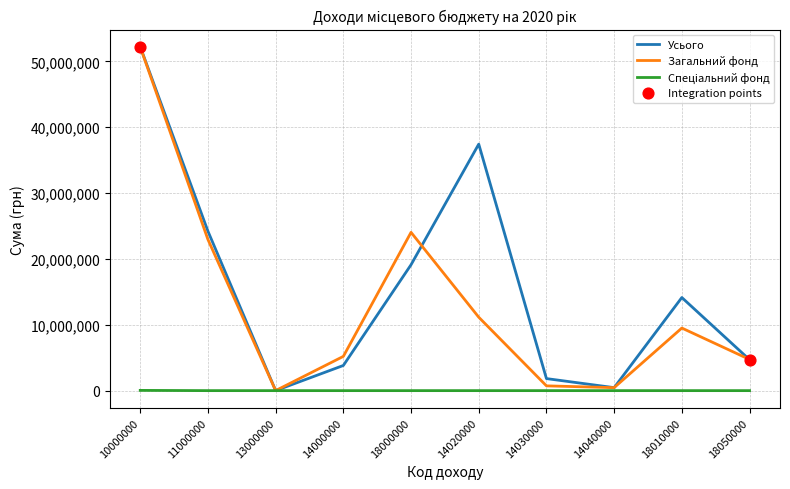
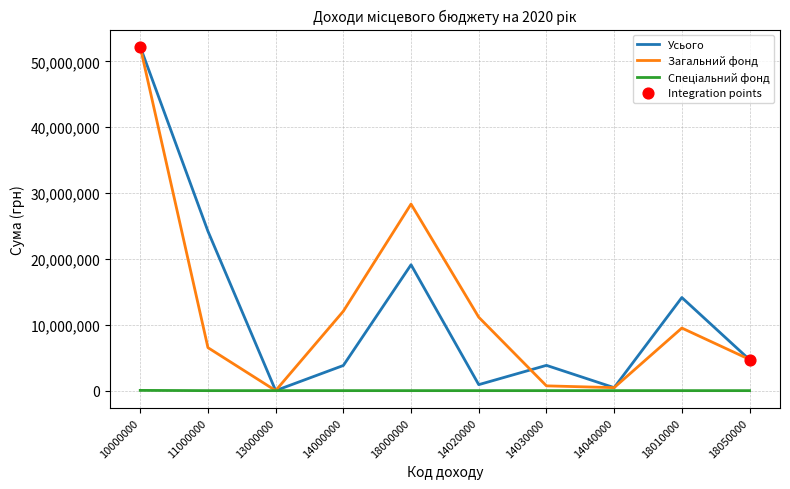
Загальний фонд, 11000000: 23,000,000 -> 7,000,000
Загальний фонд, 14000000: 5,000,000 -> 12,000,000
Загальний фонд, 18000000: 24,000,000 -> 28,000,000
Усього, 14020000: 37,000,000 -> 1,000,000
Усього, 14030000: 2,000,000 -> 4,000,000
